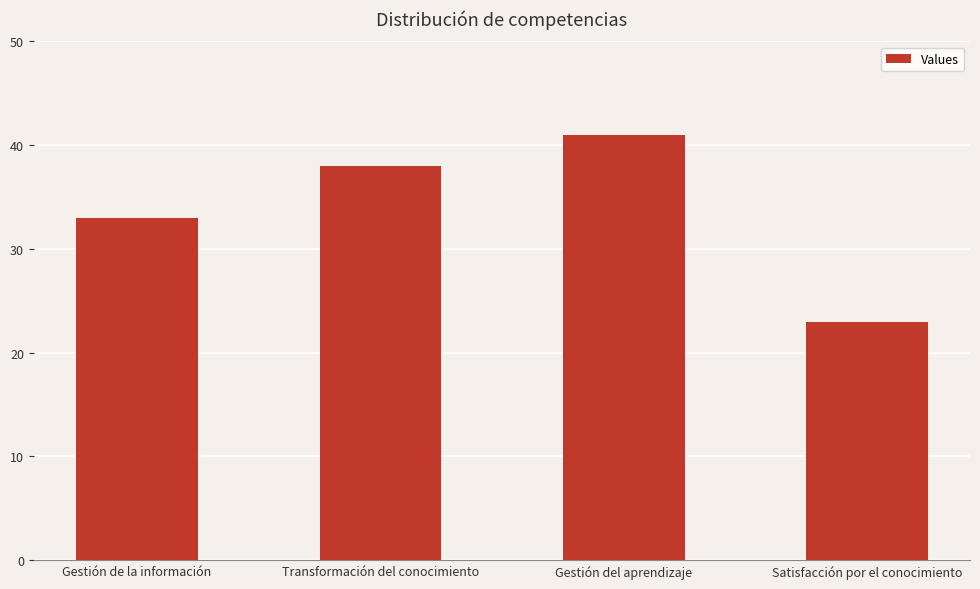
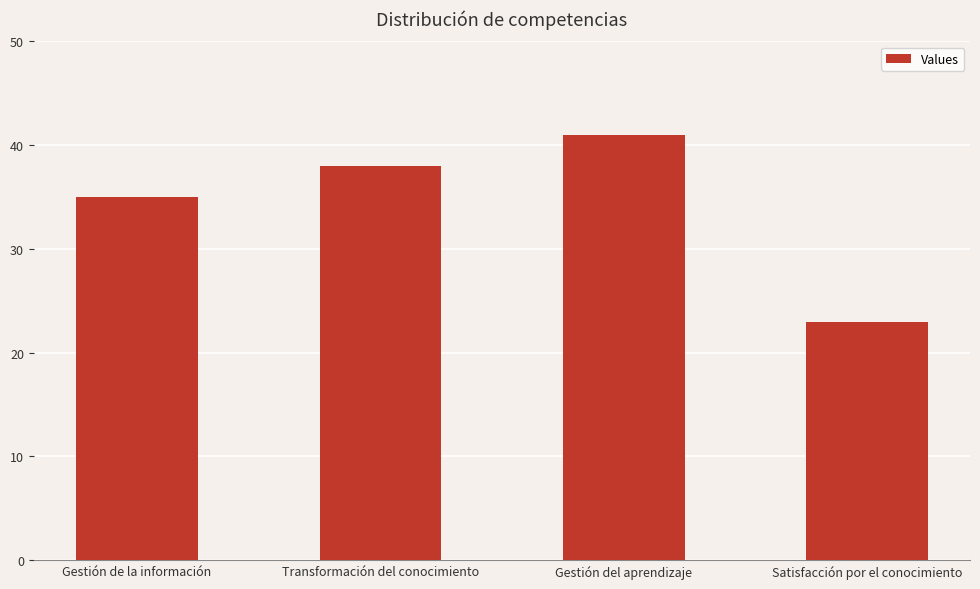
Gestión de la información: 33 -> 35
